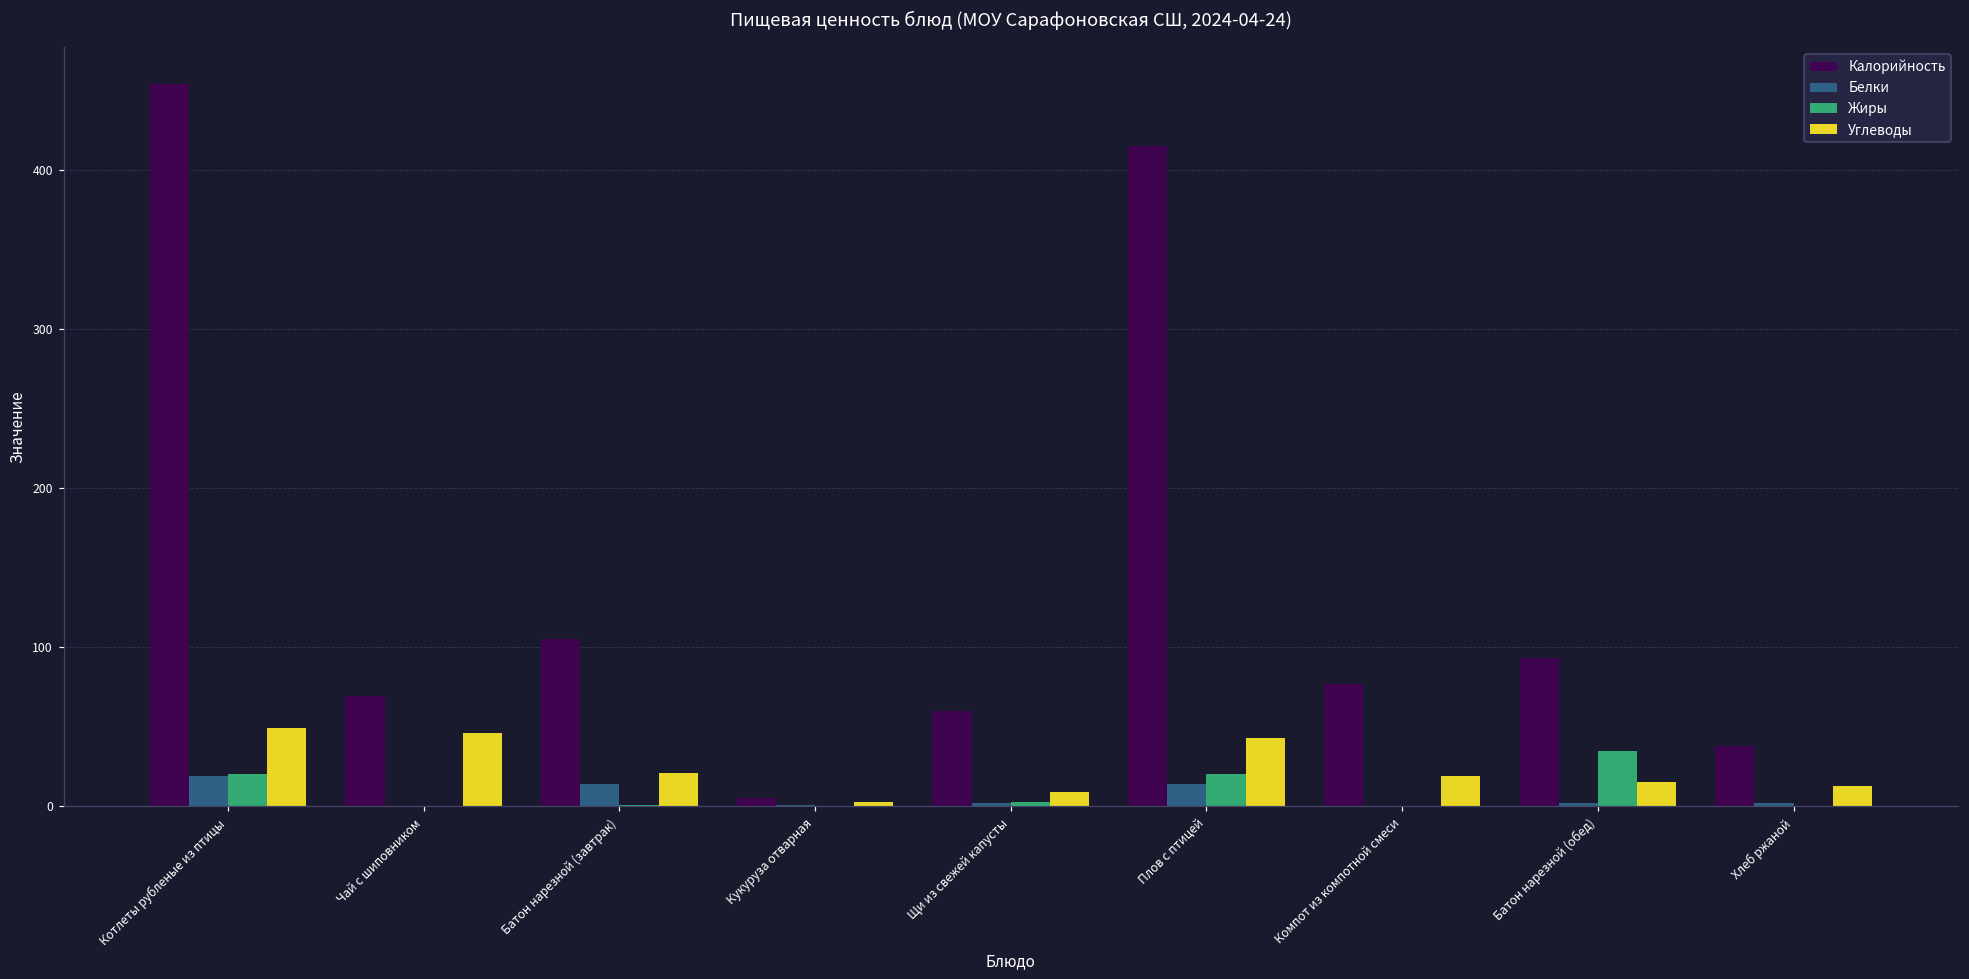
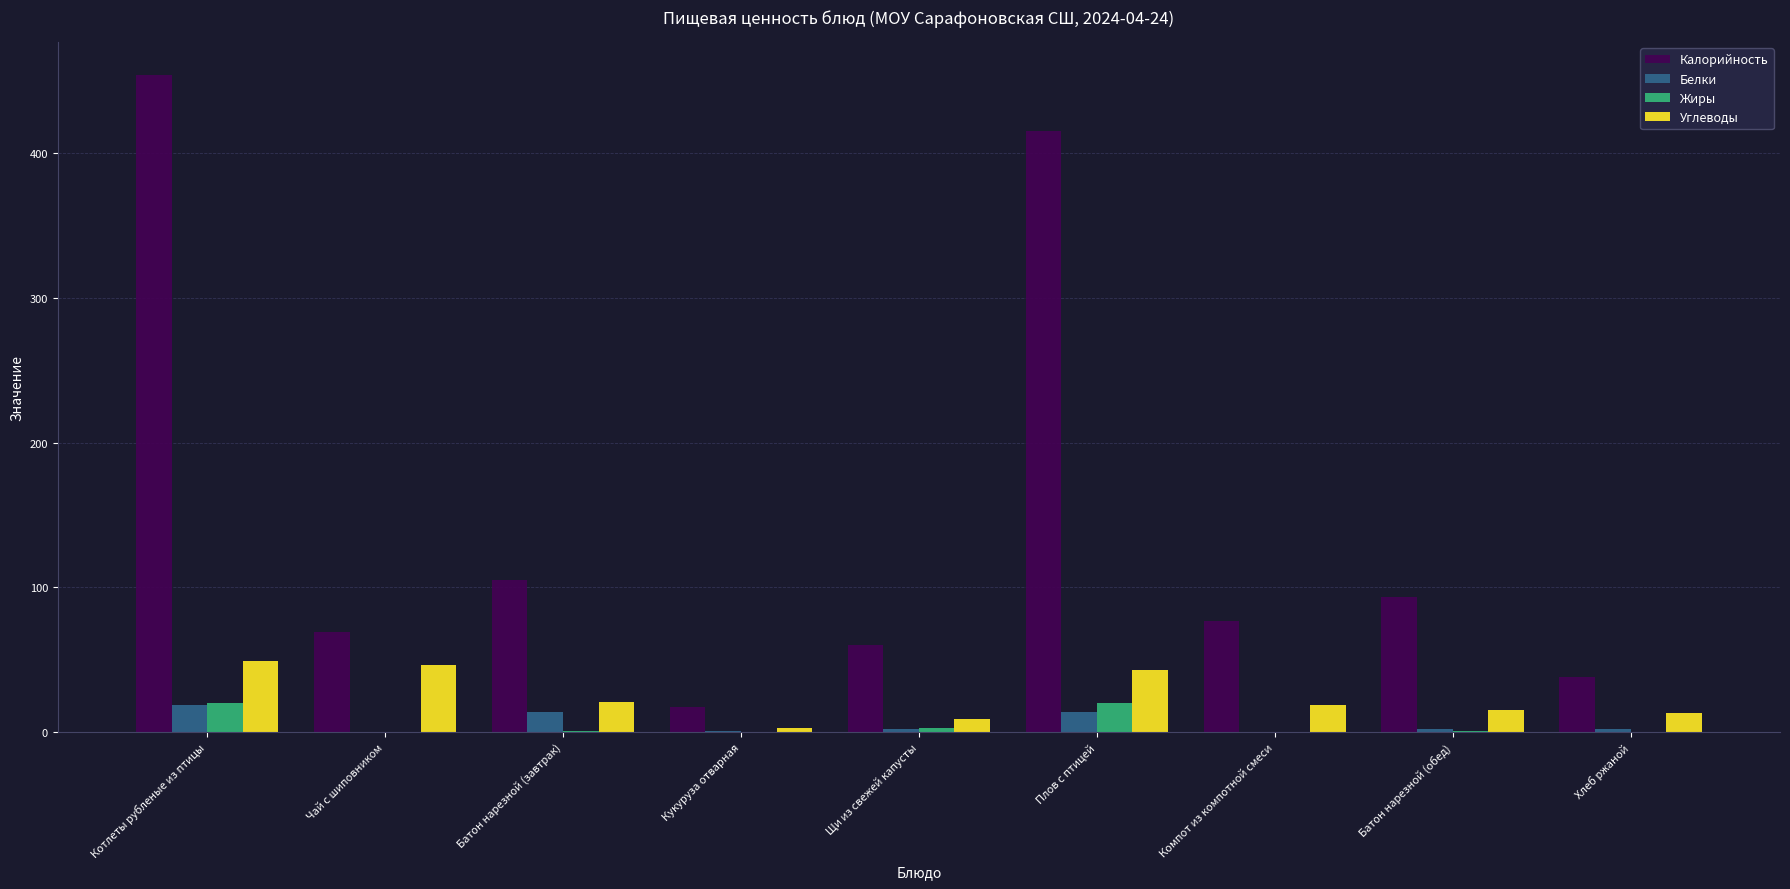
Калорийность, Кукуруза отварная: 5 -> 17
Жиры, Батон нарезной (обед): 35 -> 1
